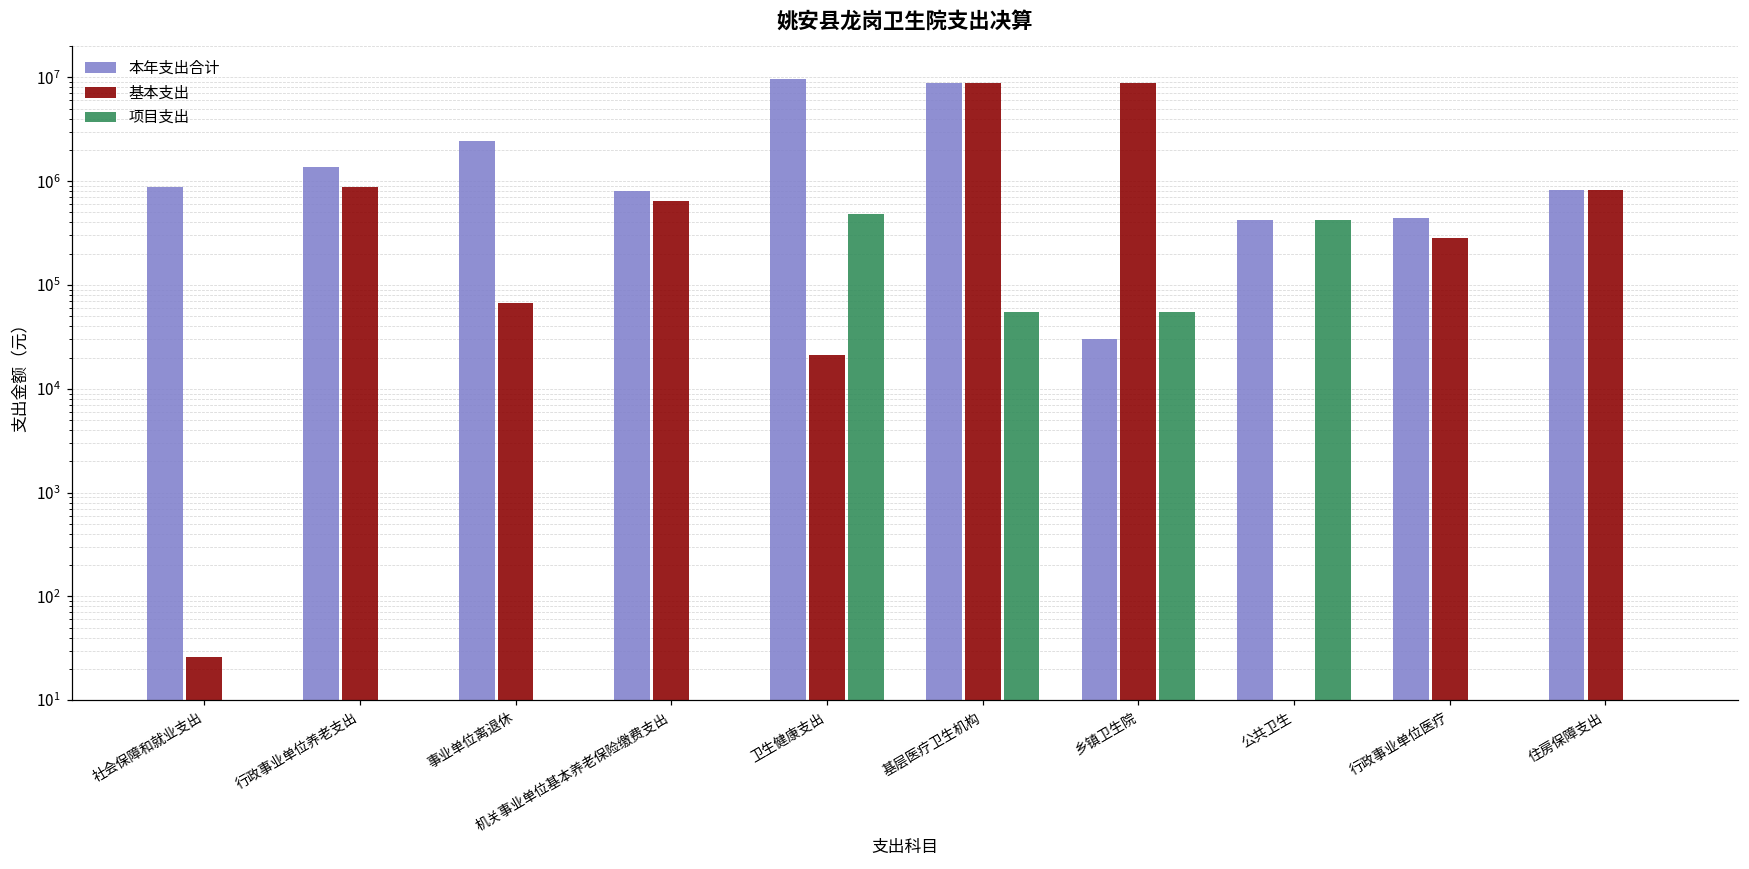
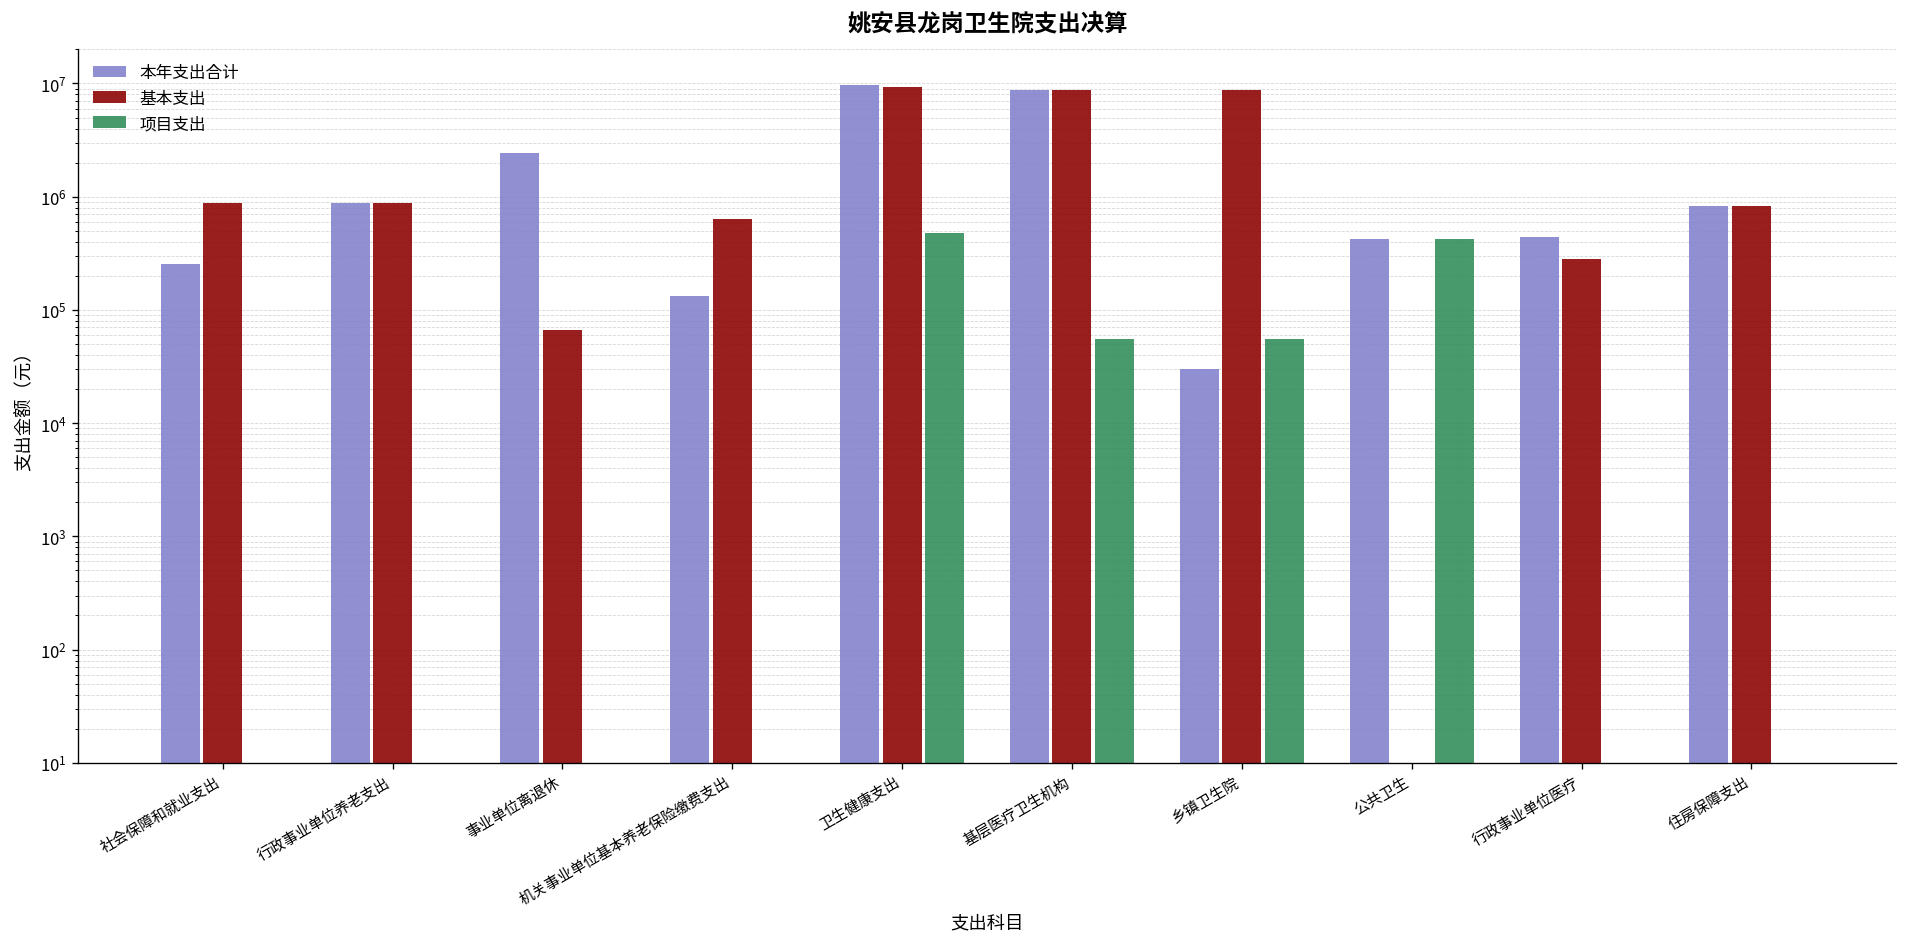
本年支出合计, 社会保障和就业支出: 900000 -> 260000
基本支出, 社会保障和就业支出: 26 -> 900000
本年支出合计, 行政事业单位养老支出: 1400000 -> 900000
本年支出合计, 机关事业单位基本养老保险缴费支出: 800000 -> 130000
基本支出, 卫生健康支出: 21000 -> 9000000
